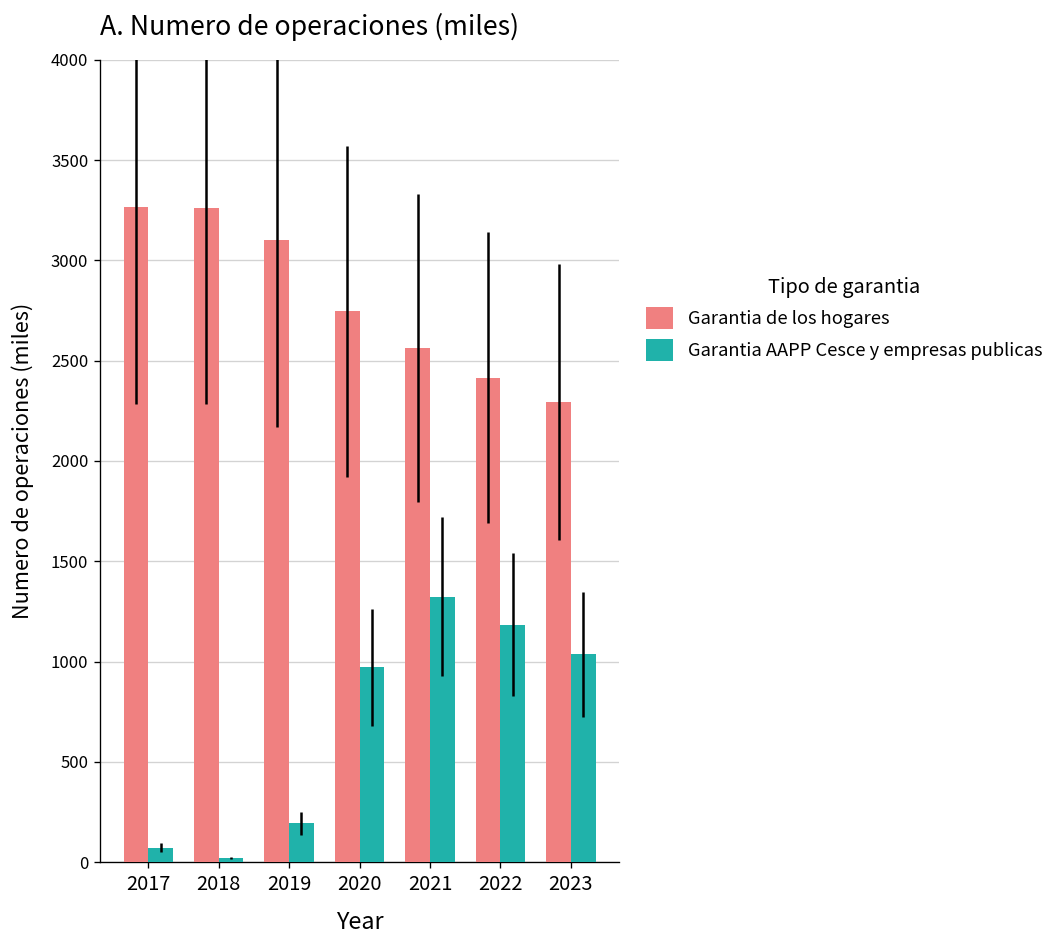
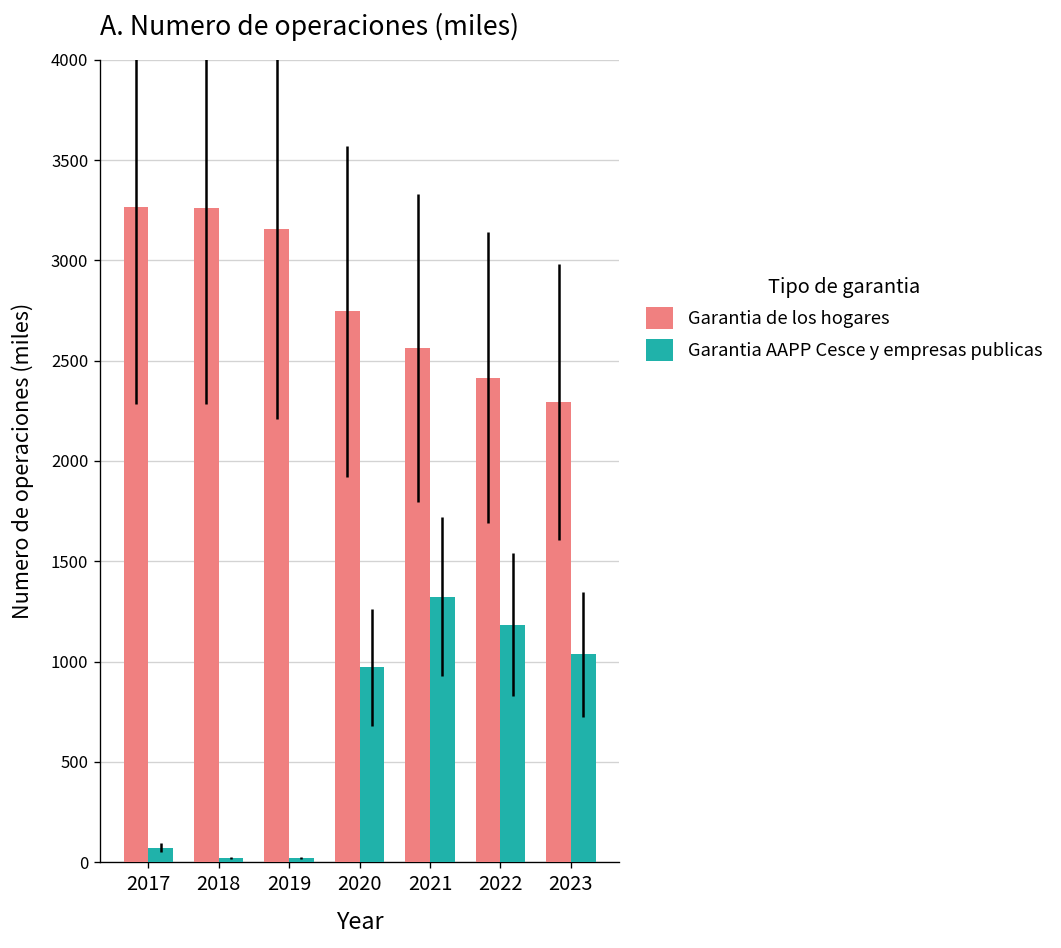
Garantia de los hogares, 2019: 3100 -> 3160
Garantia AAPP Cesce y empresas publicas, 2019: 190 -> 20
